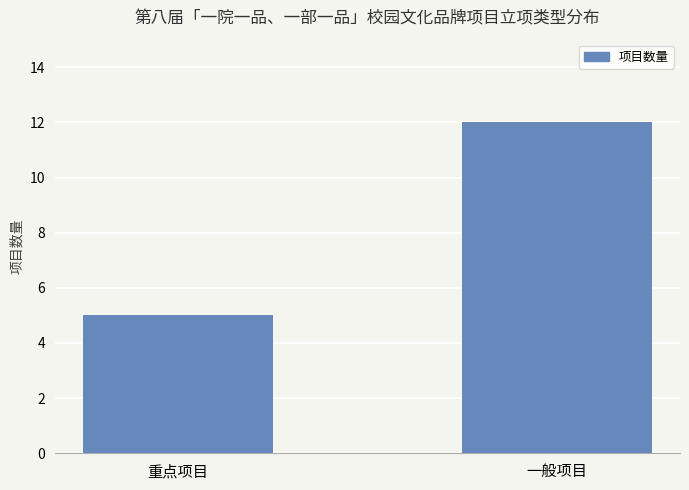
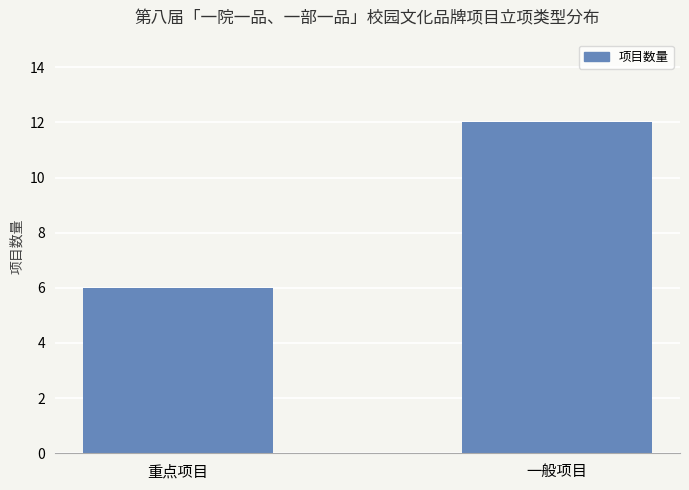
重点项目: 5 -> 6
